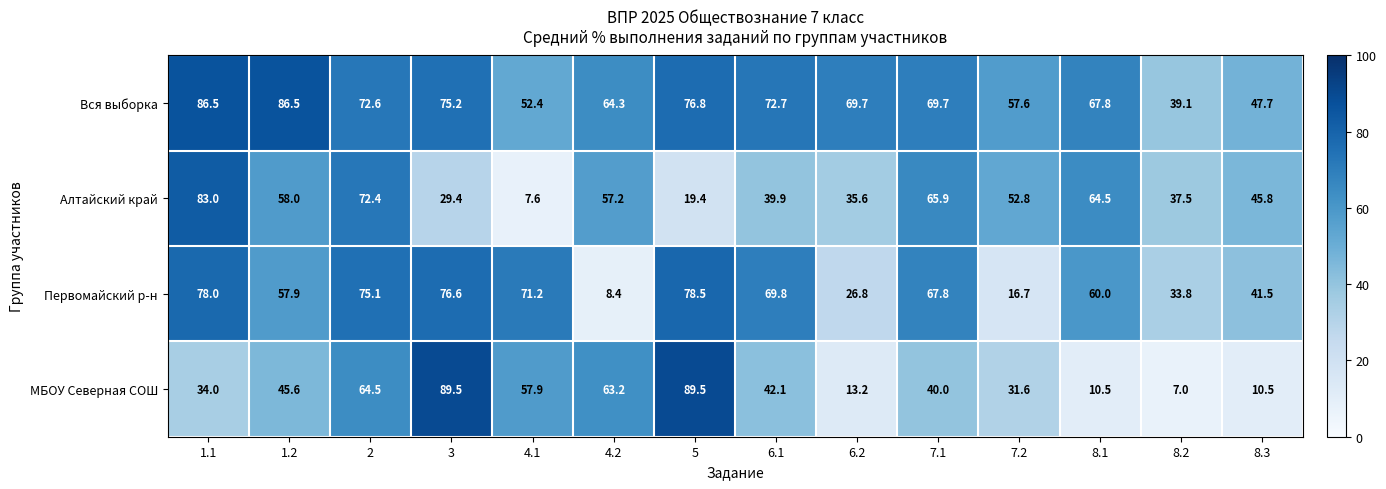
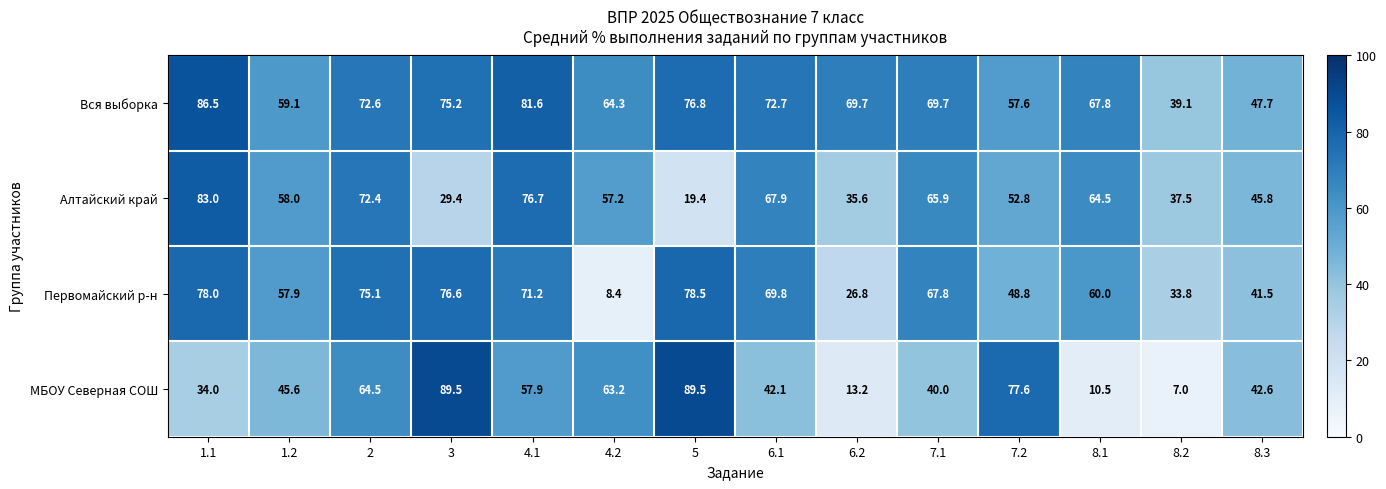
Вся выборка, 1.2: 86.5 -> 59.1
Вся выборка, 4.1: 52.4 -> 81.6
Алтайский край, 4.1: 7.6 -> 76.7
Алтайский край, 6.1: 39.9 -> 67.9
Первомайский р-н, 7.2: 16.7 -> 48.8
МБОУ Северная СОШ, 7.2: 31.6 -> 77.6
МБОУ Северная СОШ, 8.3: 10.5 -> 42.6
